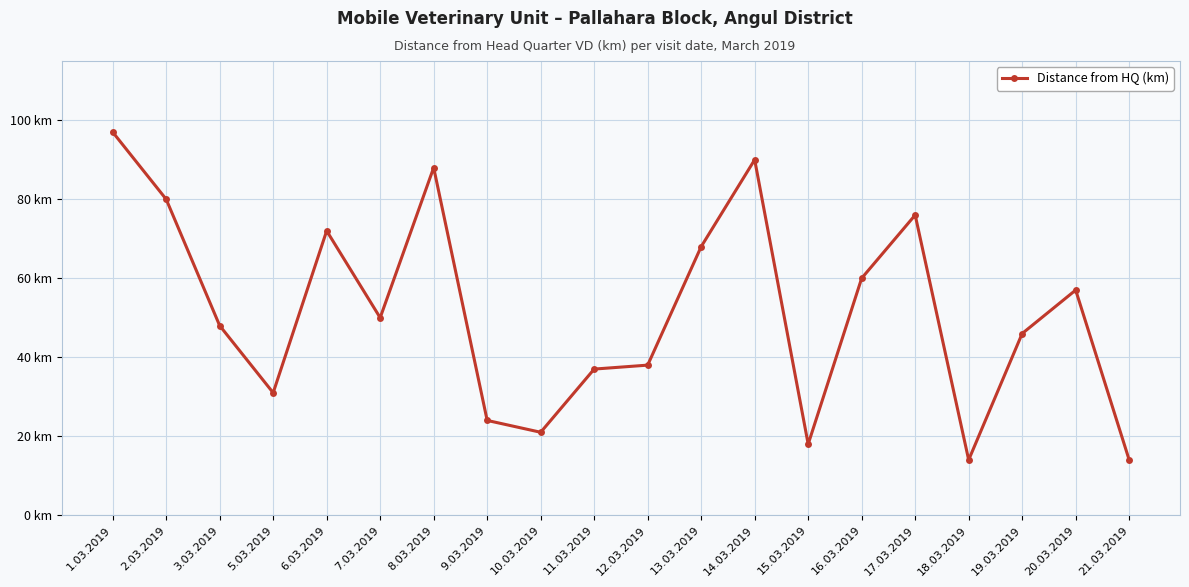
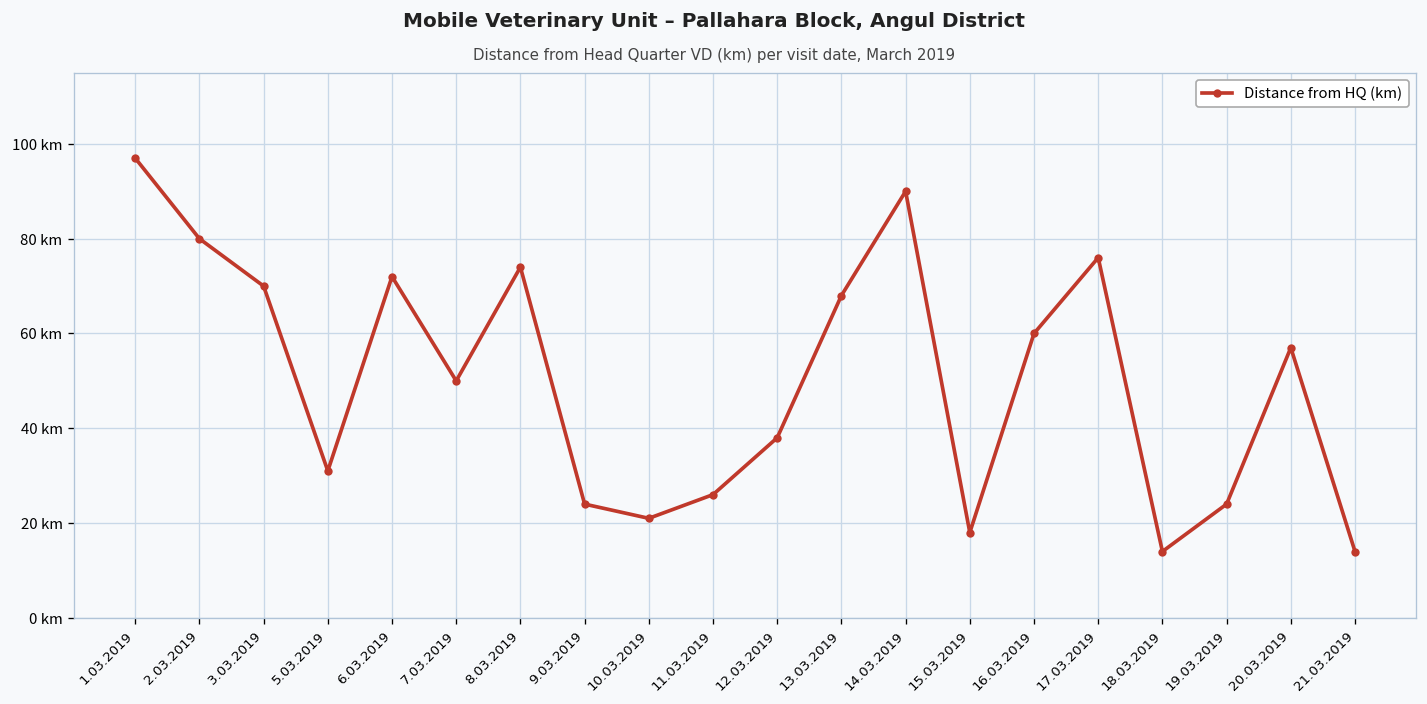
3.03.2019: 48 km -> 70 km
8.03.2019: 88 km -> 74 km
11.03.2019: 37 km -> 26 km
19.03.2019: 46 km -> 24 km
